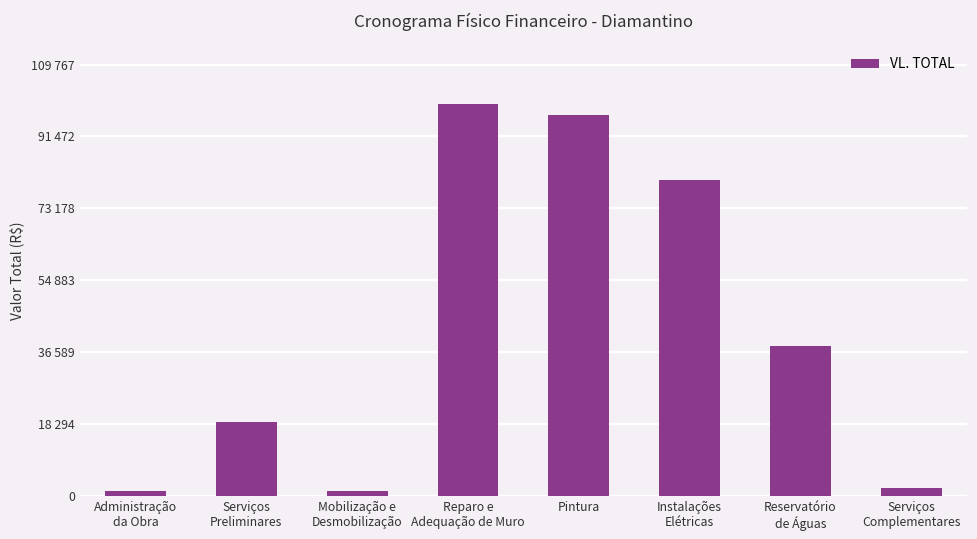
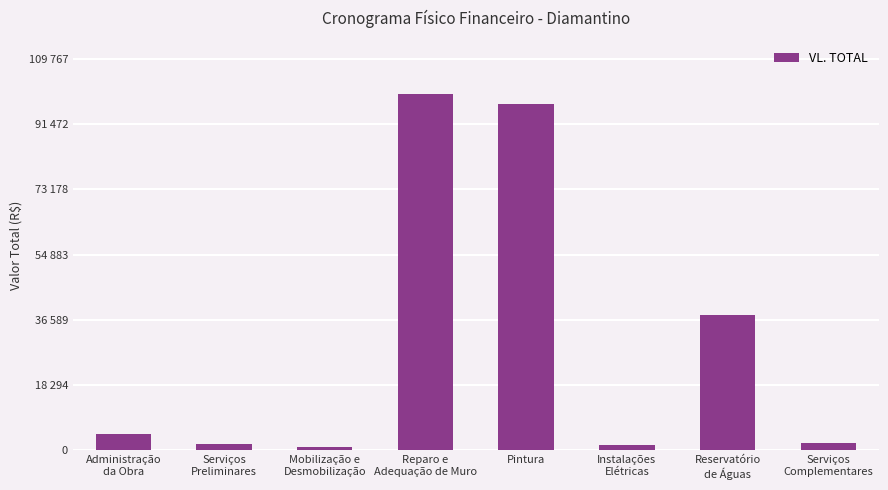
Administração da Obra: 1000 -> 4000
Serviços Preliminares: 19000 -> 2000
Instalações Elétricas: 80000 -> 1000
